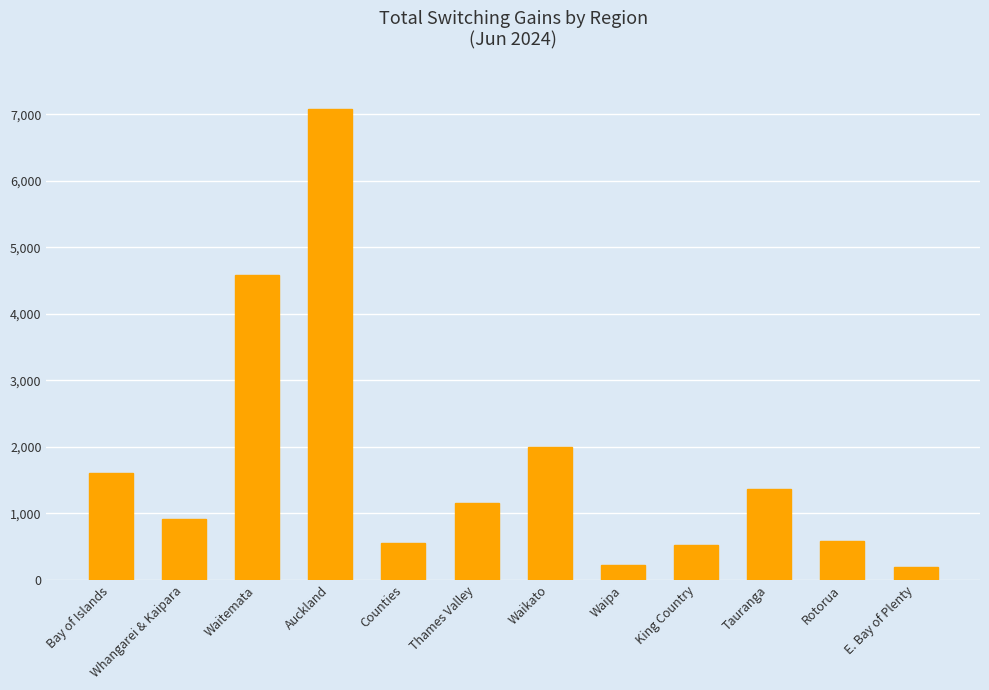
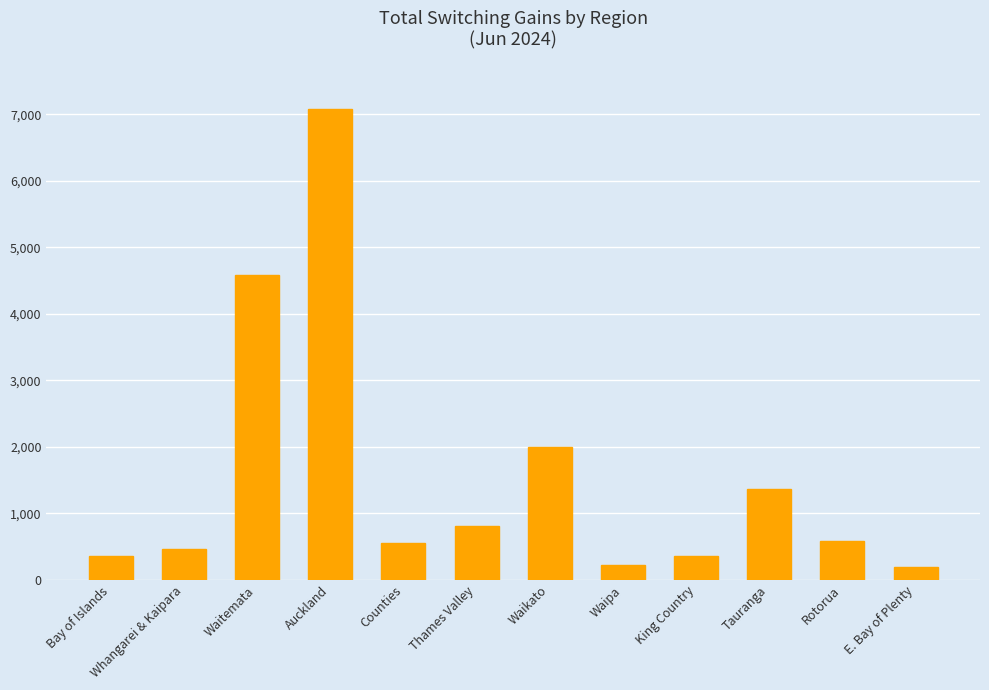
Bay of Islands: 1,600 -> 400
Whangarei & Kaipara: 900 -> 500
Thames Valley: 1,200 -> 800
King Country: 500 -> 400
